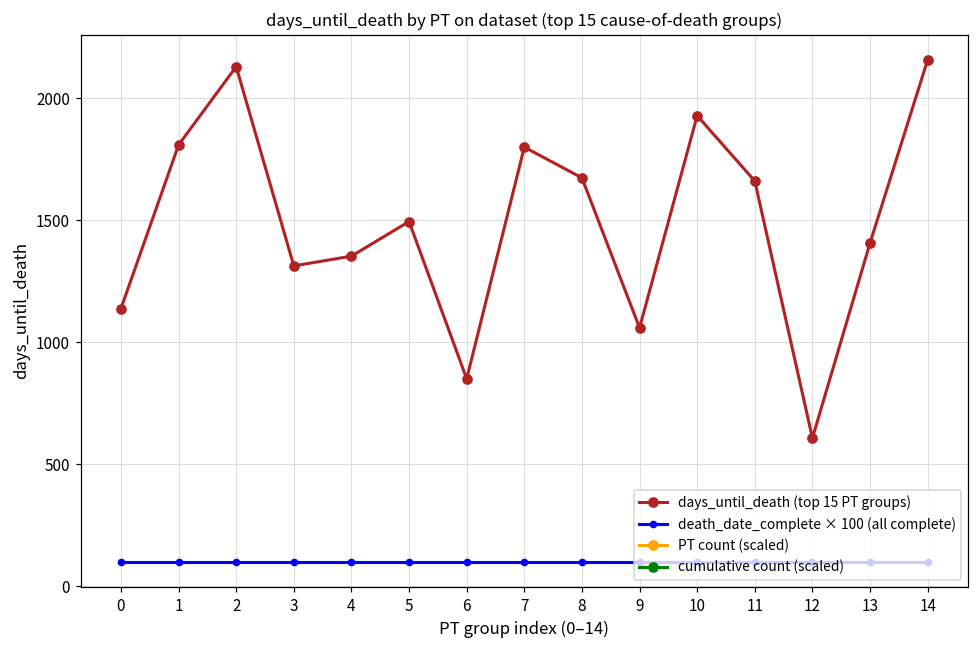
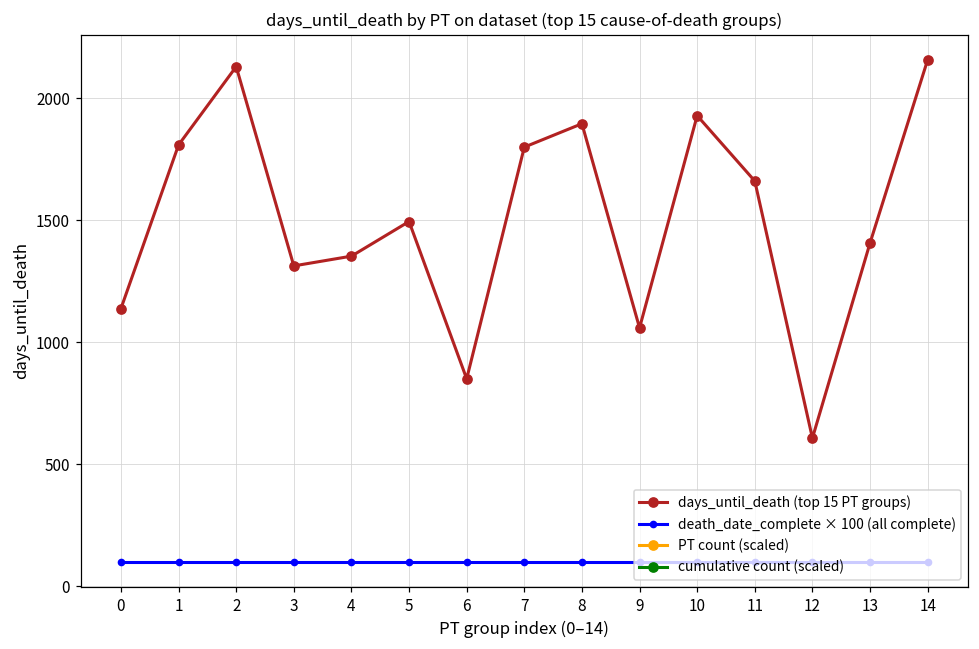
days_until_death (top 15 PT groups), 8: 1670 -> 1900
